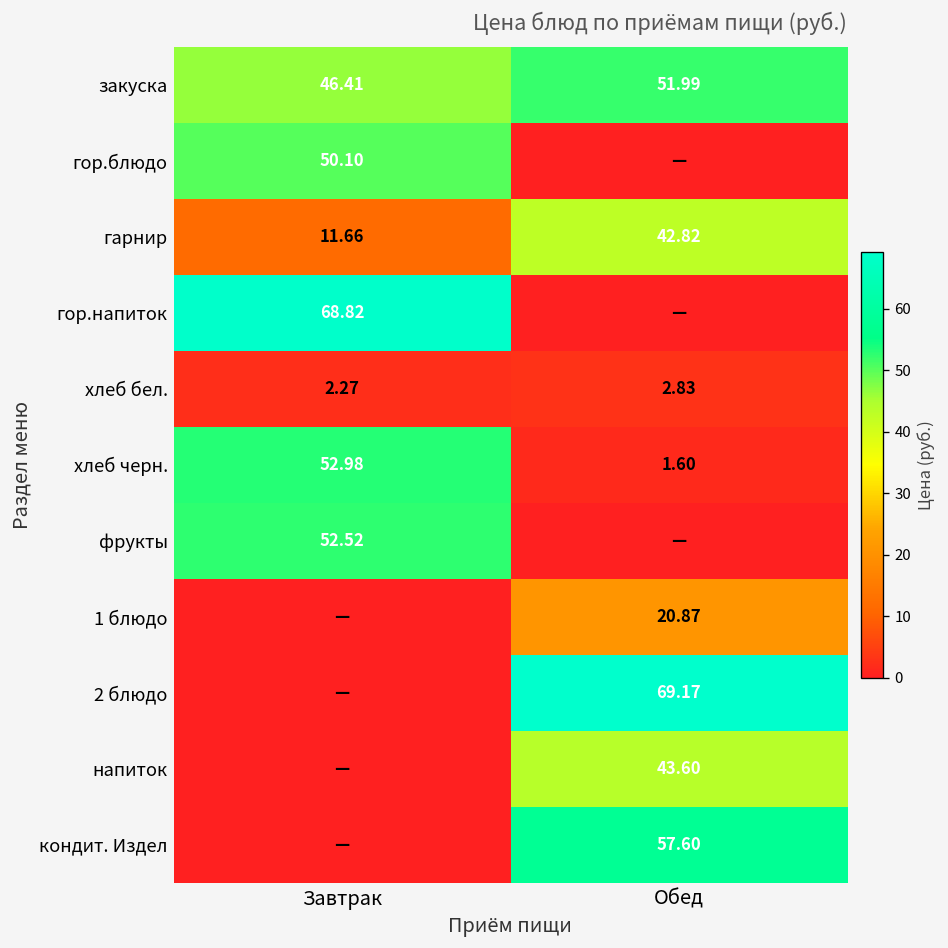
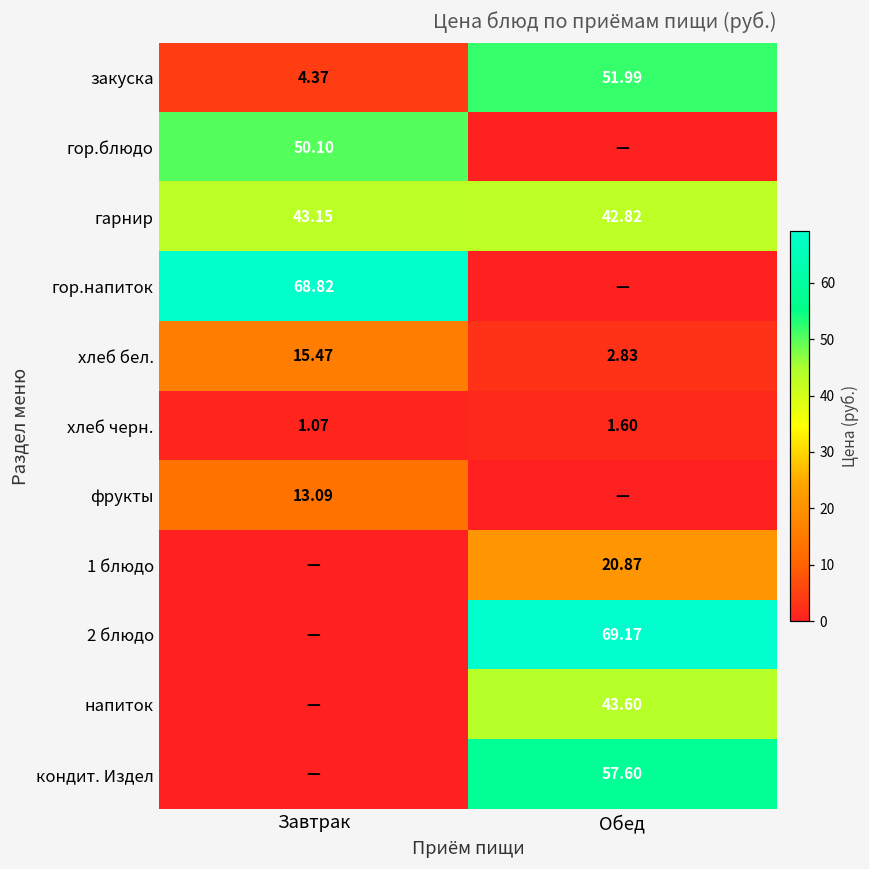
закуска, Завтрак: 46.41 -> 4.37
гарнир, Завтрак: 11.66 -> 43.15
хлеб бел., Завтрак: 2.27 -> 15.47
хлеб черн., Завтрак: 52.98 -> 1.07
фрукты, Завтрак: 52.52 -> 13.09
